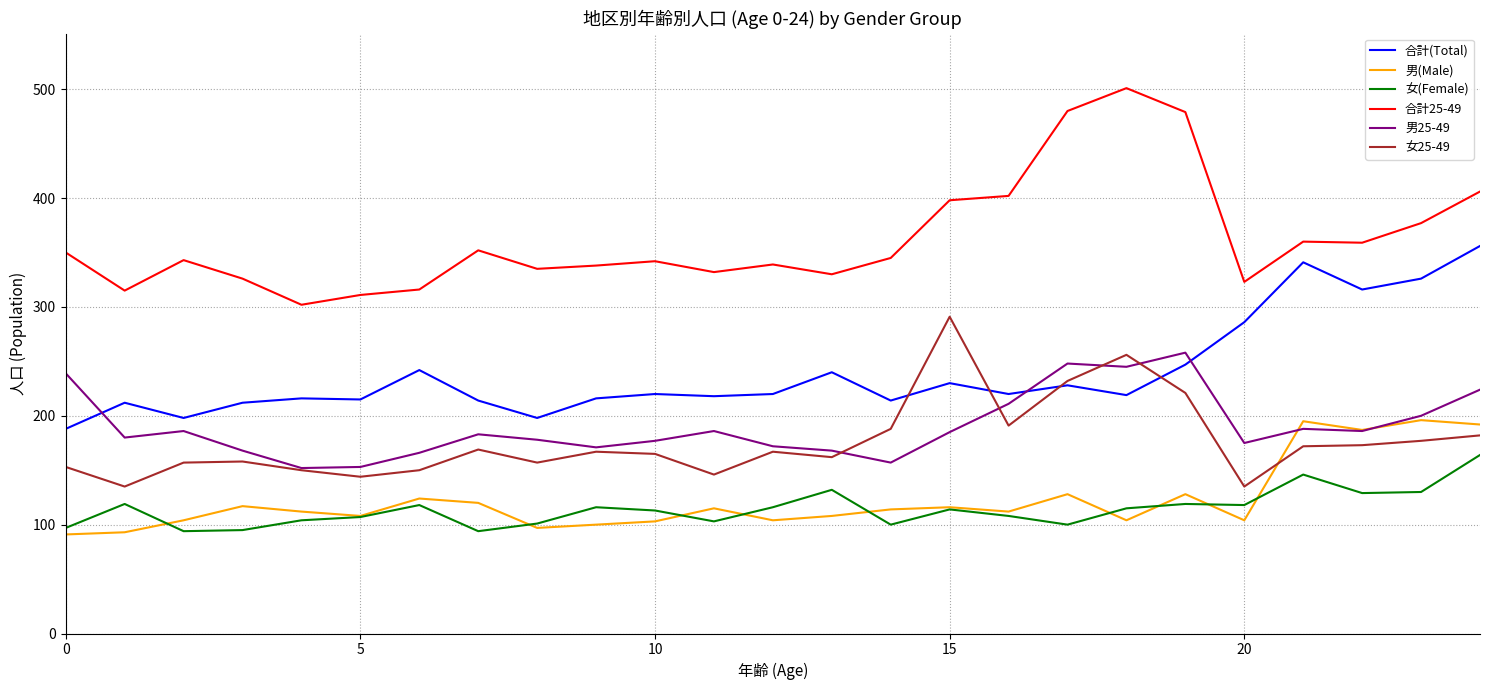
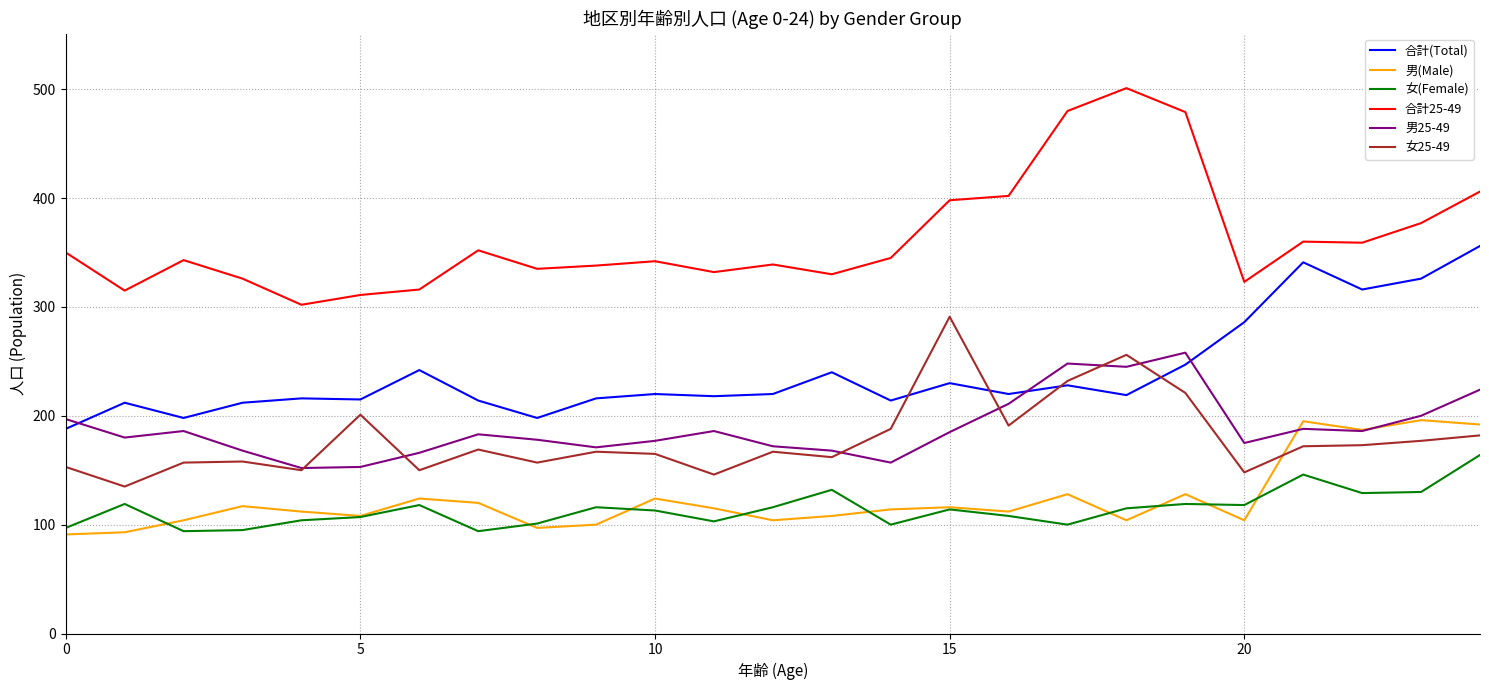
男25-49, 0: 239 -> 197
女25-49, 5: 144 -> 201
男(Male), 10: 103 -> 124
女25-49, 20: 135 -> 148
